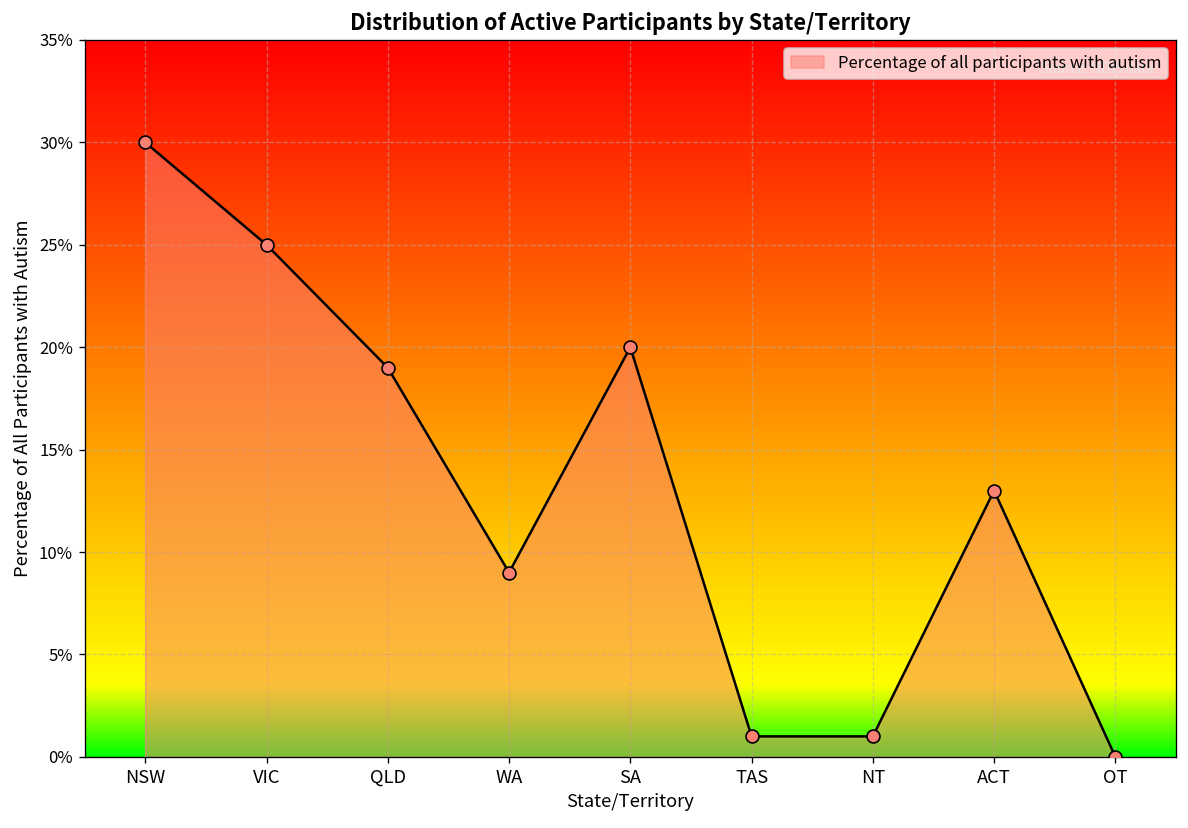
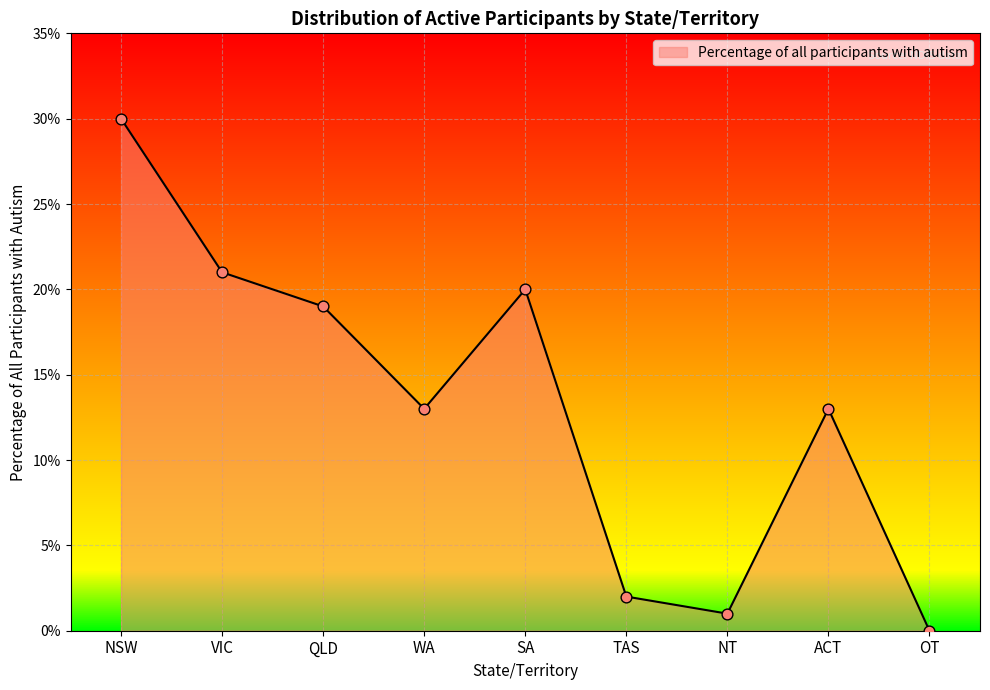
VIC: 25.0% -> 21.0%
WA: 9.0% -> 13.0%
TAS: 1.0% -> 2.0%
